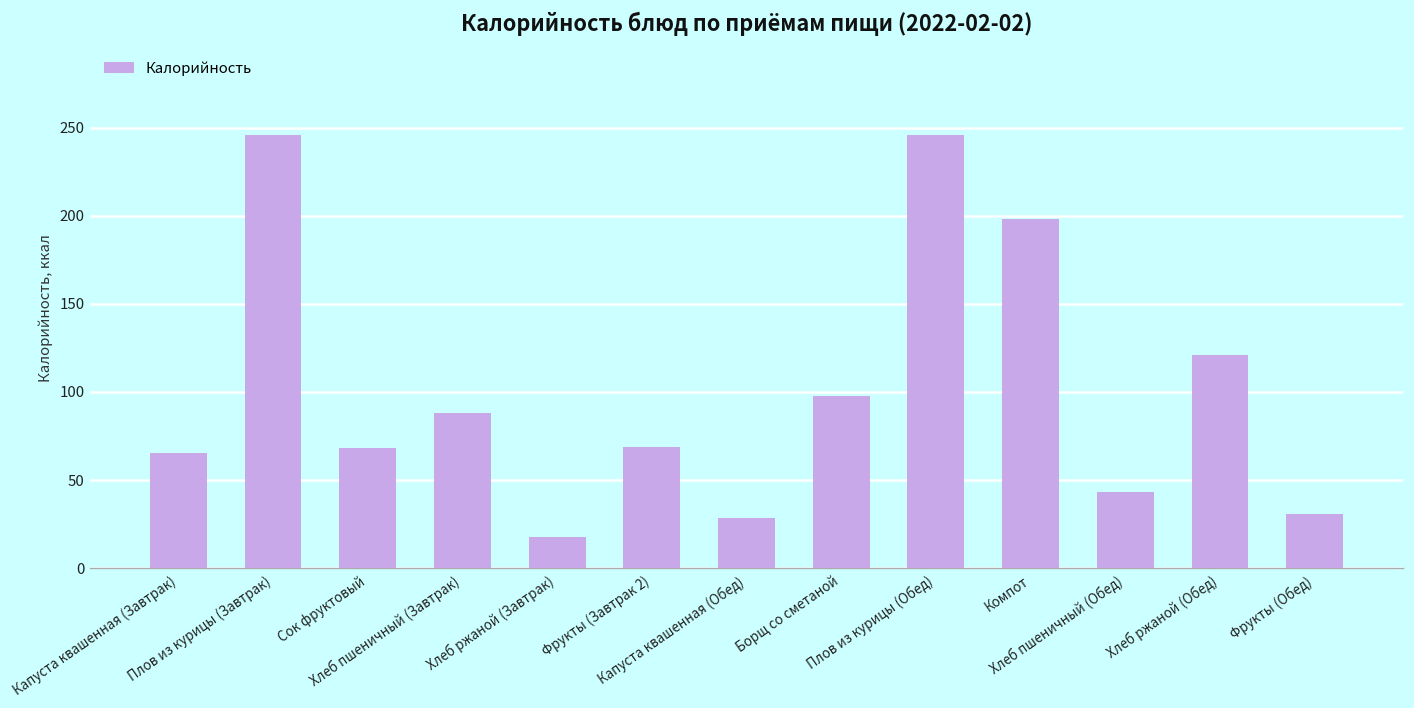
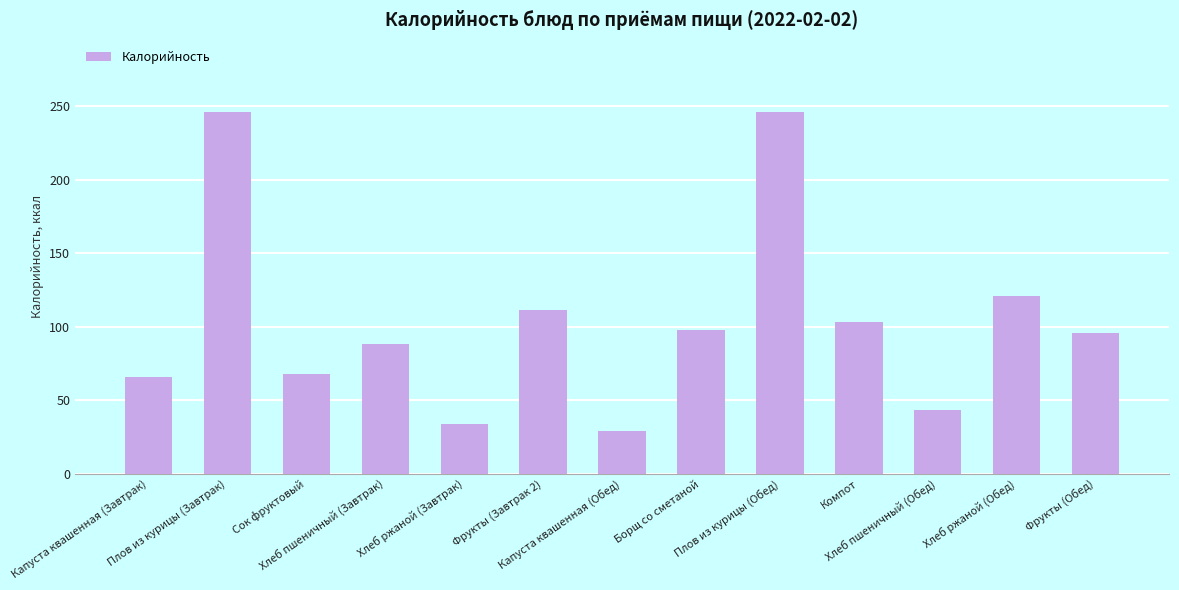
Хлеб ржаной (Завтрак): 18 -> 34
Фрукты (Завтрак 2): 69 -> 111
Компот: 198 -> 103
Фрукты (Обед): 31 -> 96
